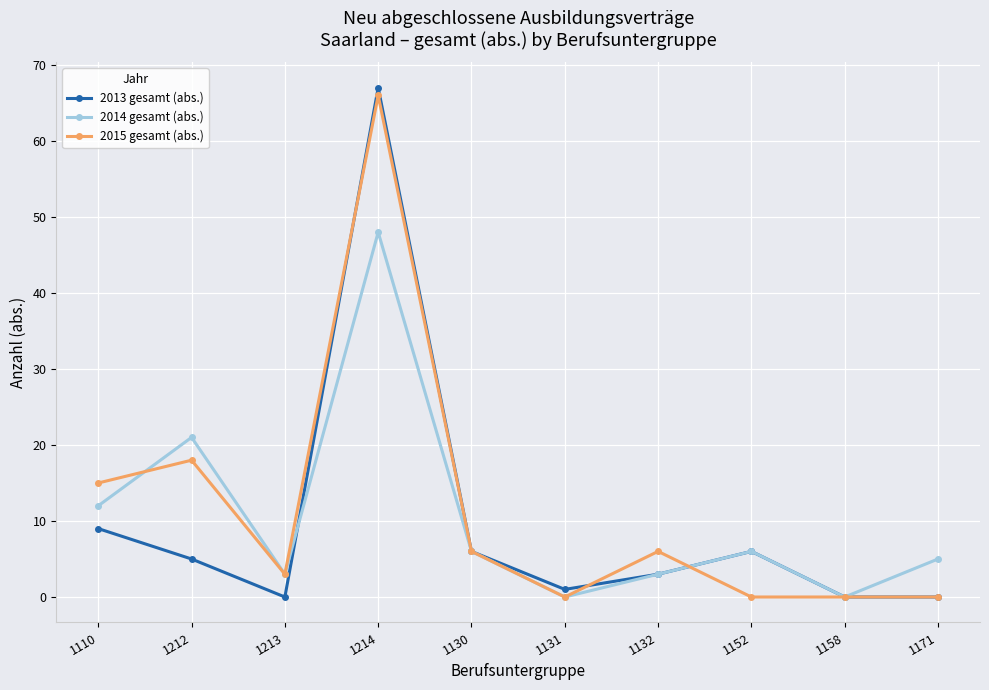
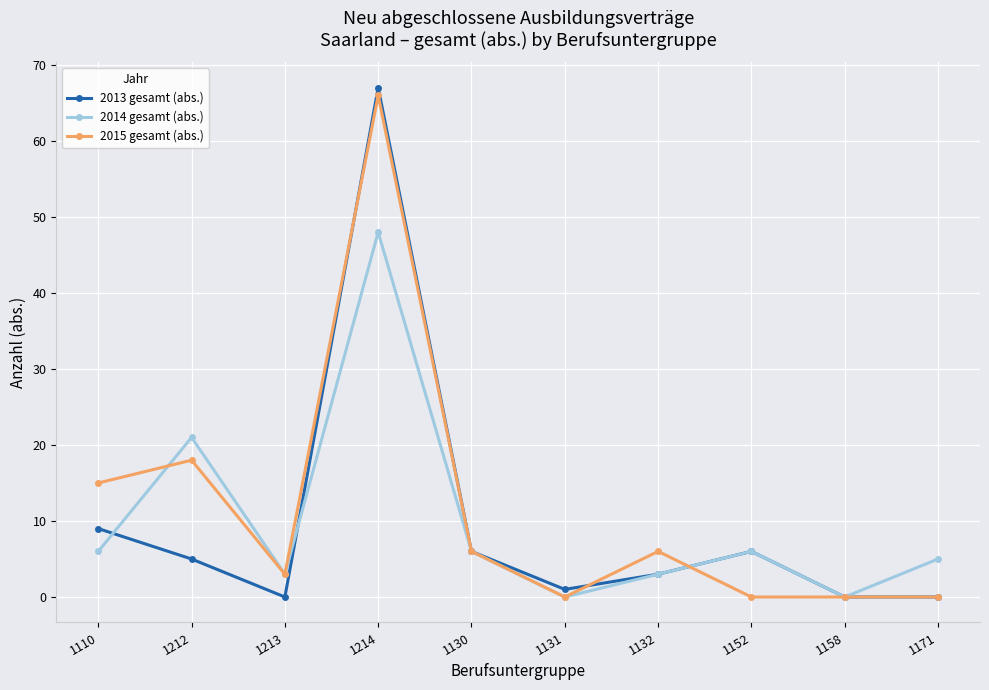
2014 gesamt (abs.), 1110: 12 -> 6
